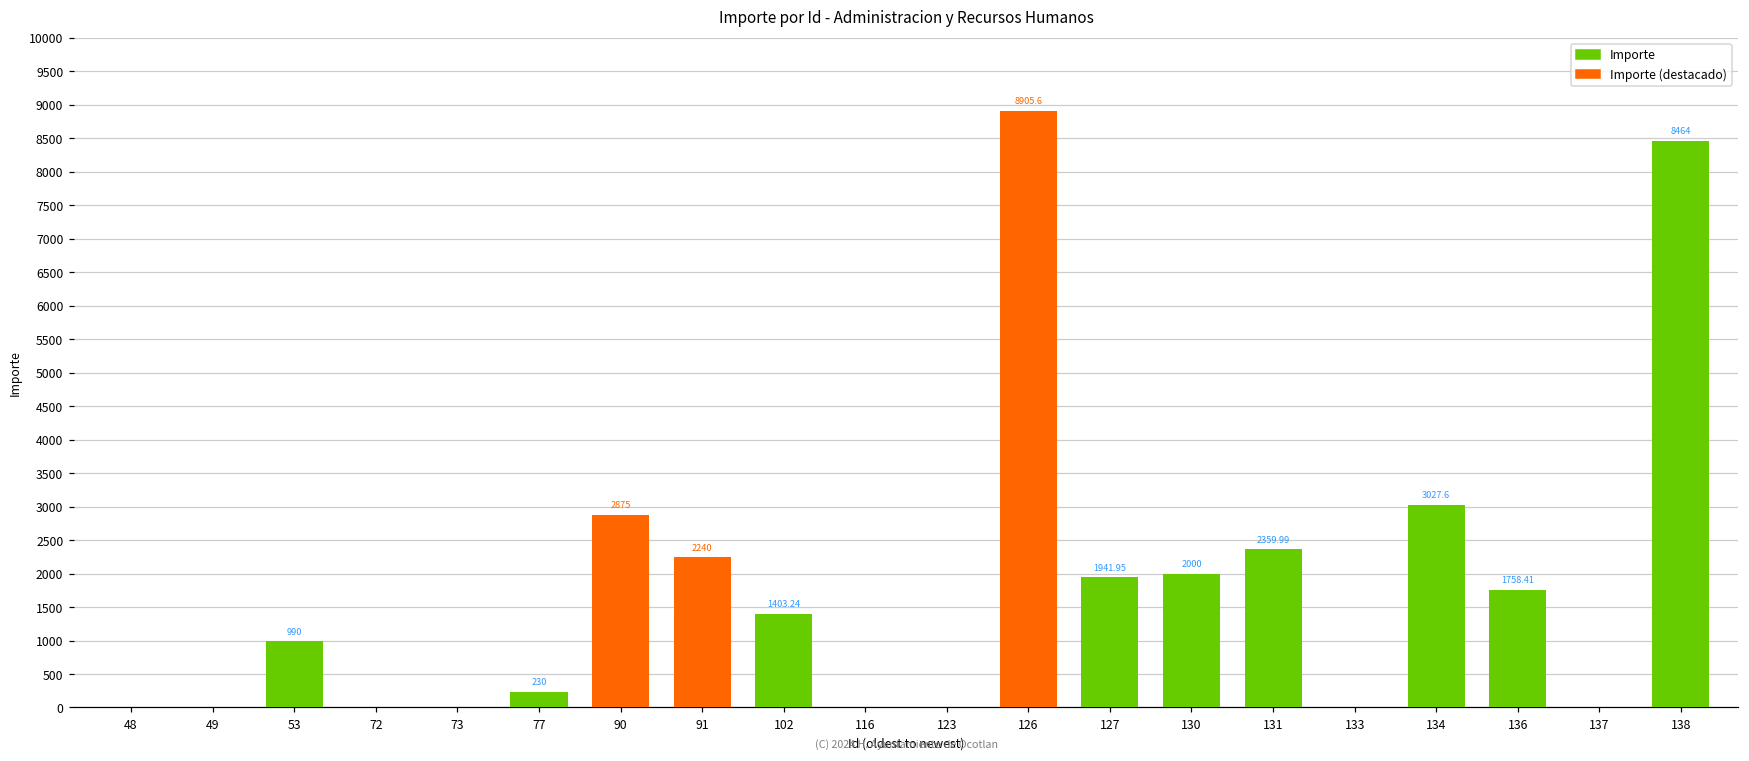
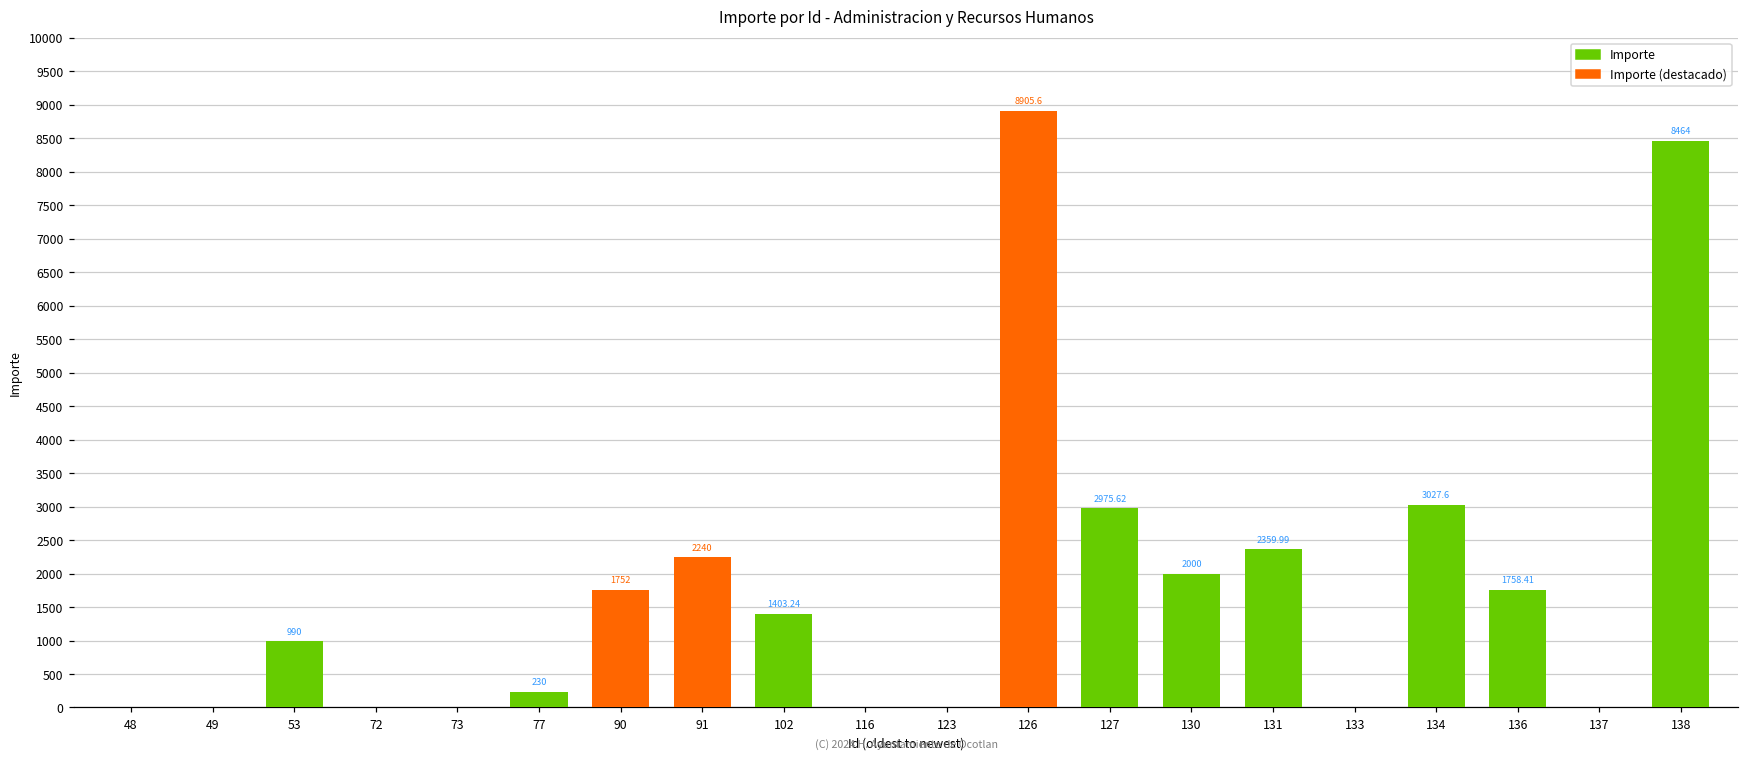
90: 2875 -> 1752
127: 1941.95 -> 2975.62
